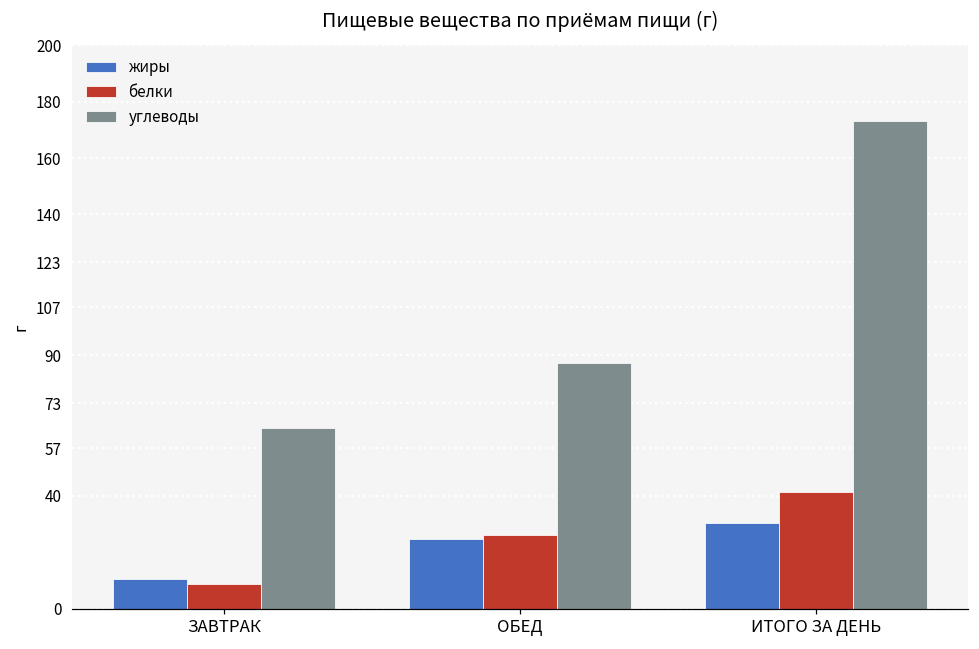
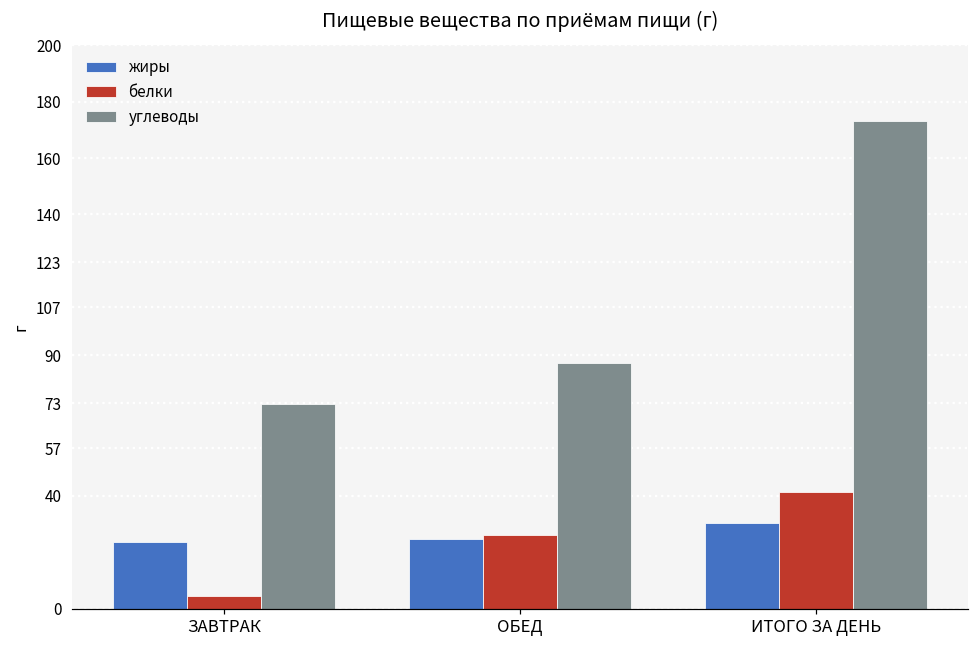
жиры, ЗАВТРАК: 11 -> 24
белки, ЗАВТРАК: 9 -> 4
углеводы, ЗАВТРАК: 64 -> 73
